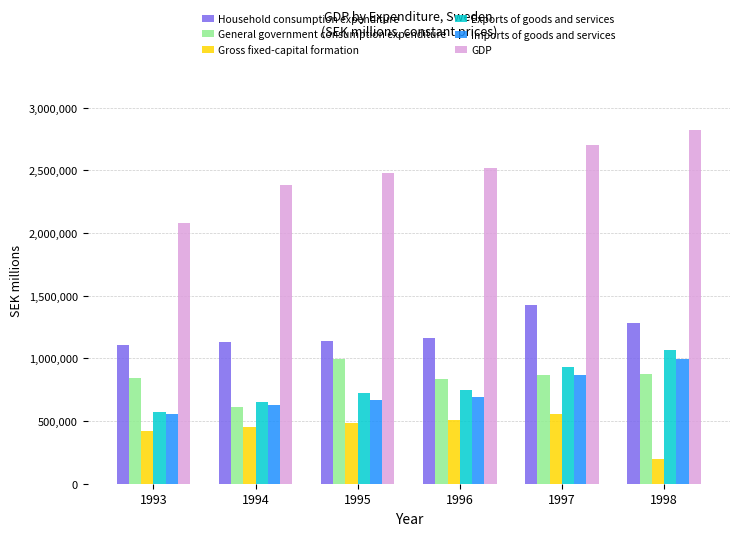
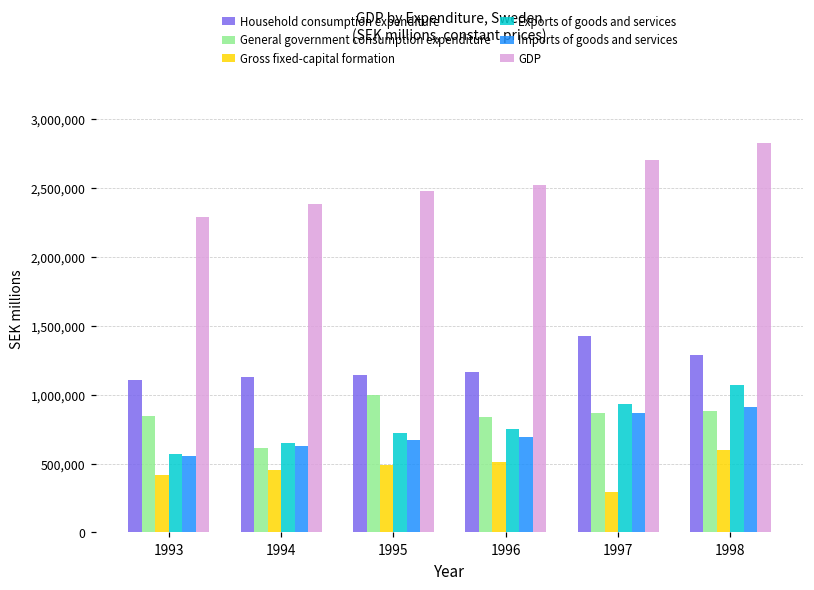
GDP, 1993: 2,080,000 -> 2,290,000
Gross fixed-capital formation, 1997: 560,000 -> 290,000
Gross fixed-capital formation, 1998: 190,000 -> 600,000
Imports of goods and services, 1998: 1,000,000 -> 910,000
